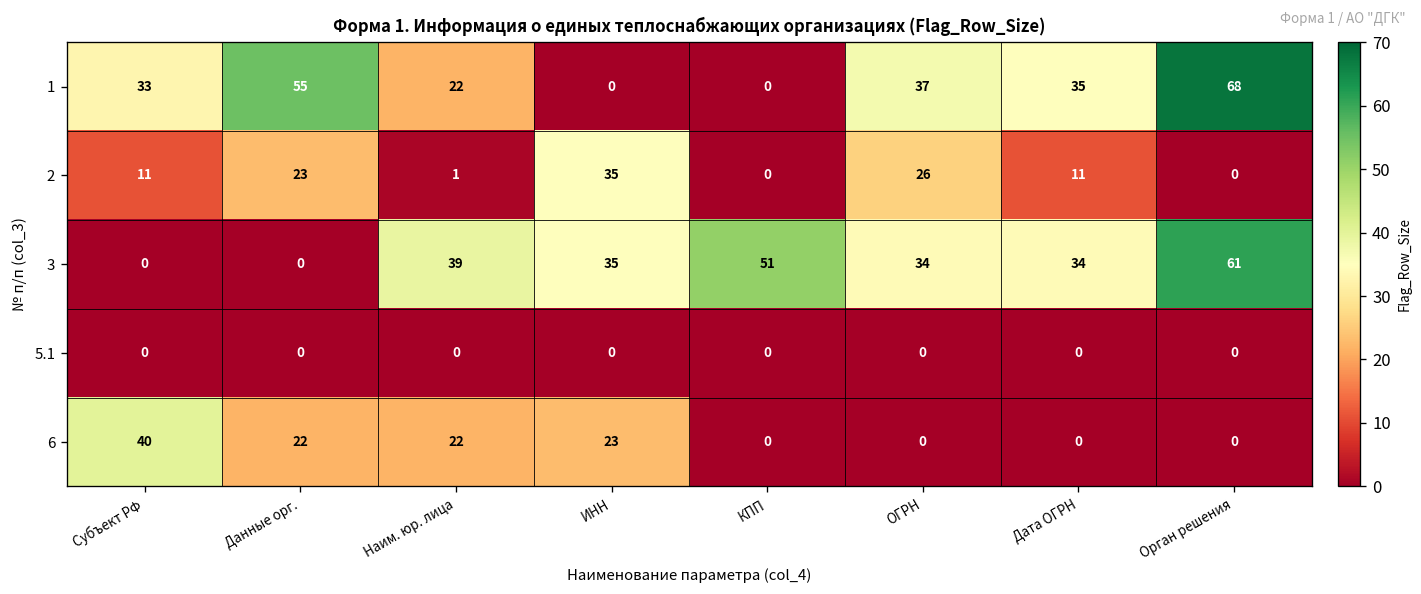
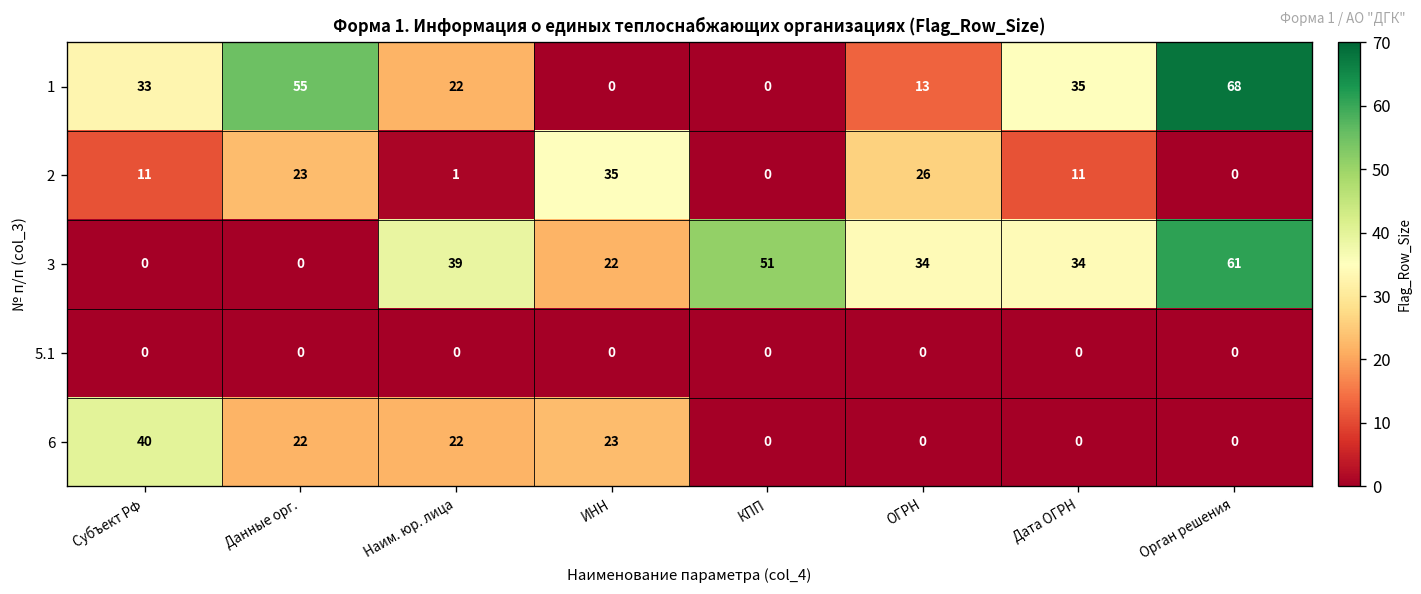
1, ОГРН: 37 -> 13
3, ИНН: 35 -> 22
